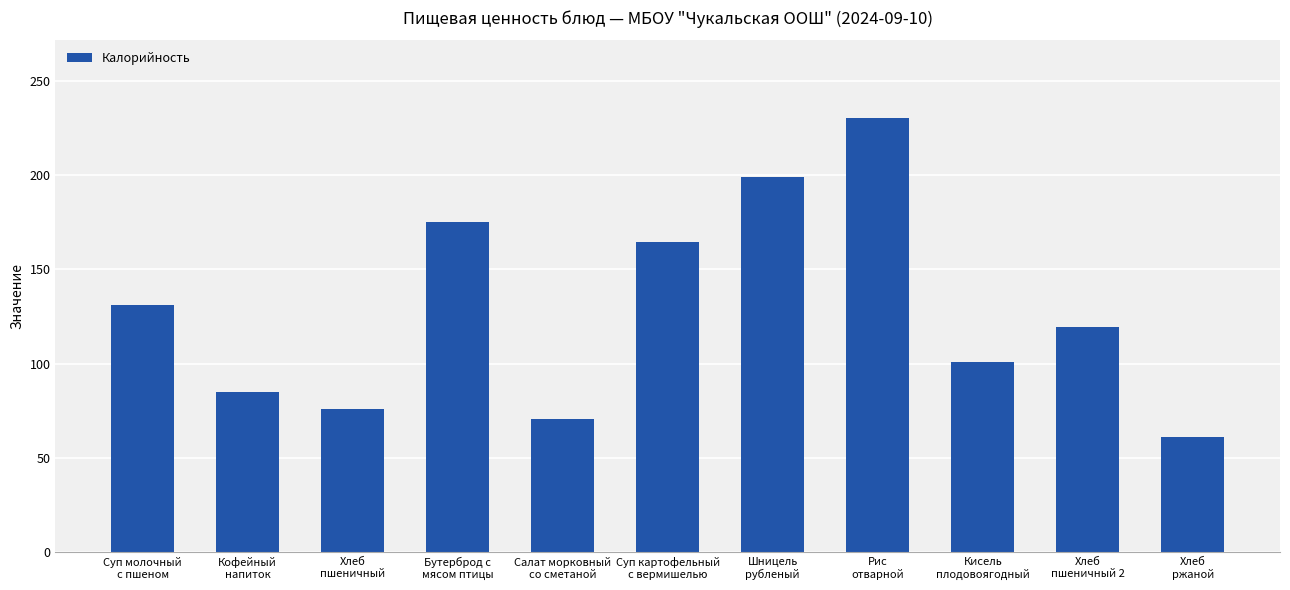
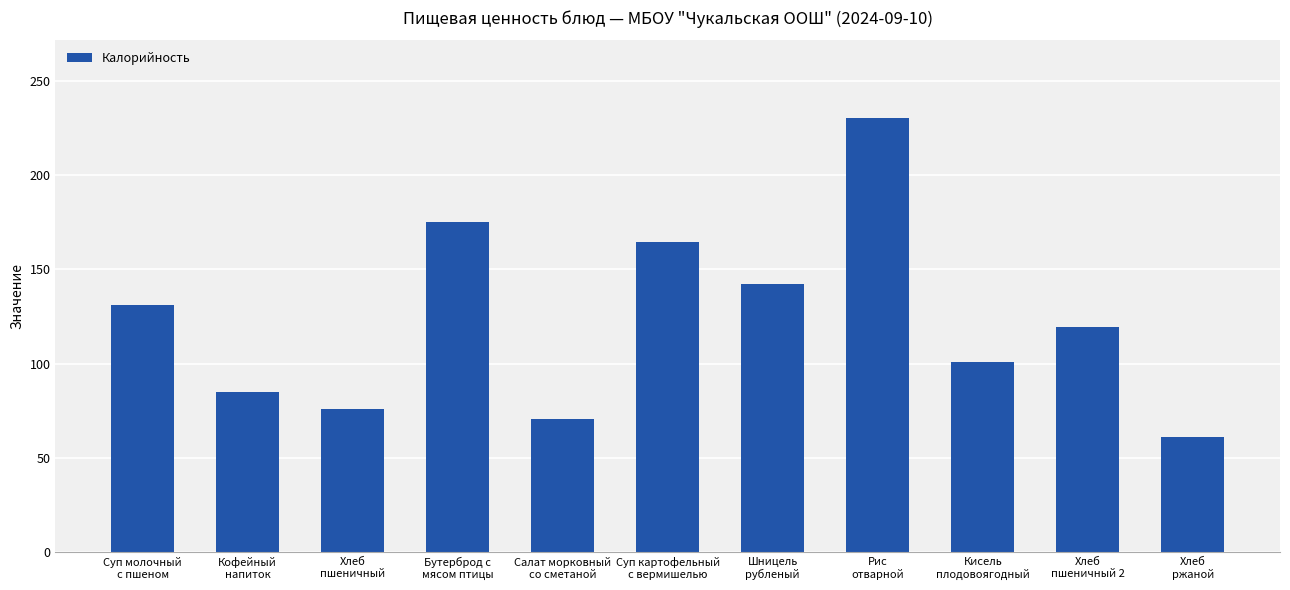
Шницель рубленый: 199 -> 143
